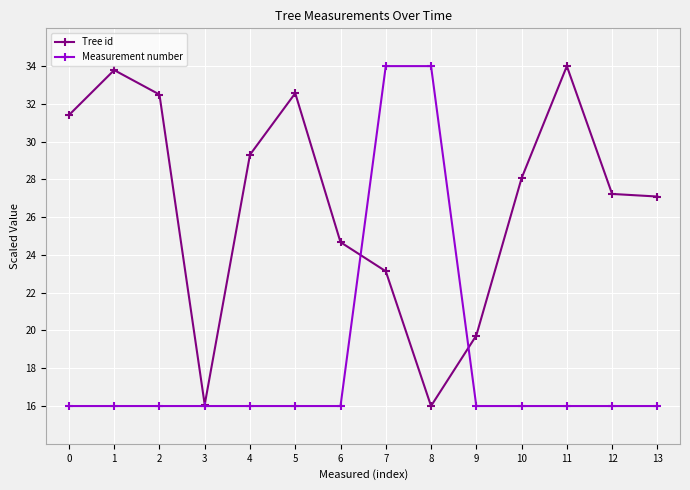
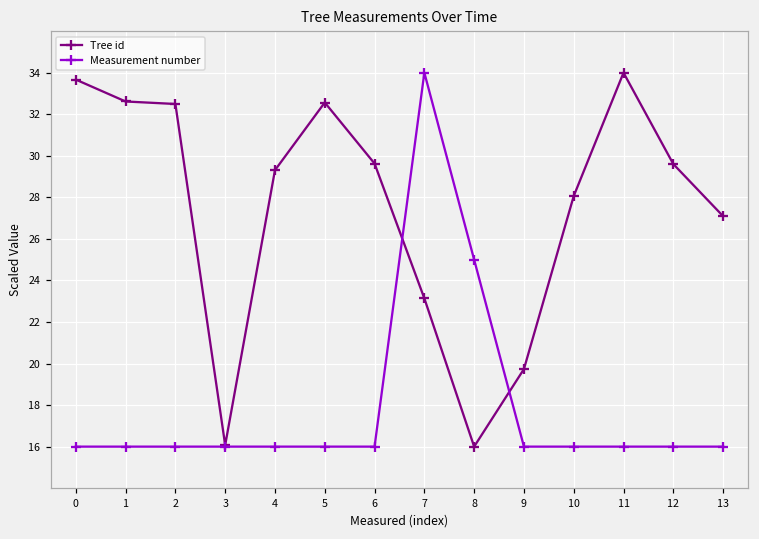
Tree id, 0: 31.4 -> 33.7
Tree id, 1: 33.8 -> 32.6
Tree id, 6: 24.7 -> 29.6
Measurement number, 8: 34.0 -> 25.0
Tree id, 12: 27.2 -> 29.6
